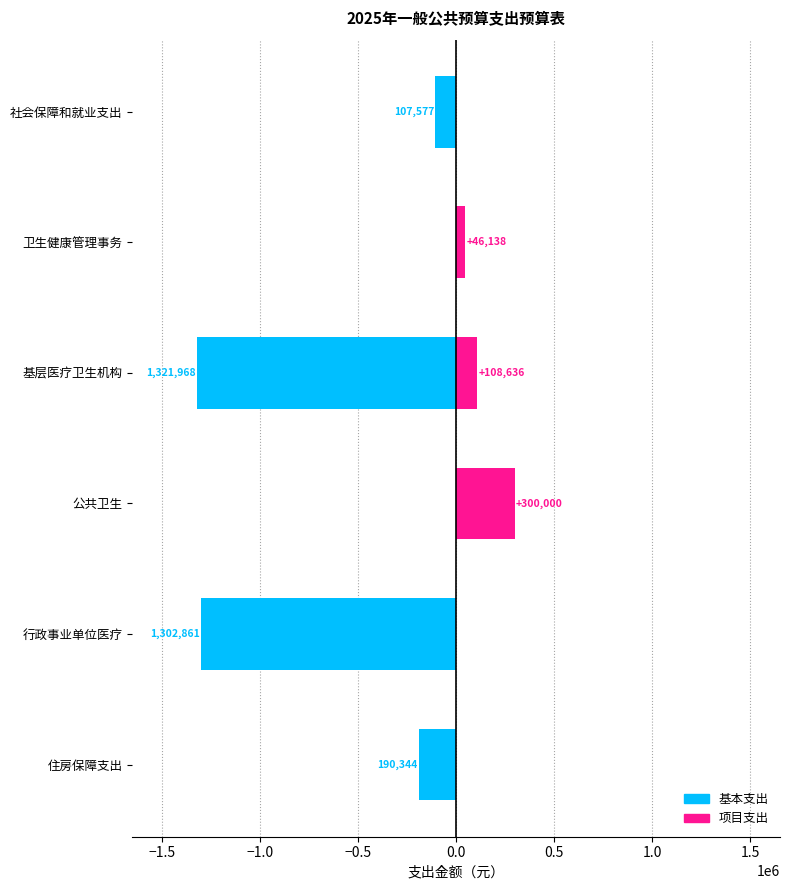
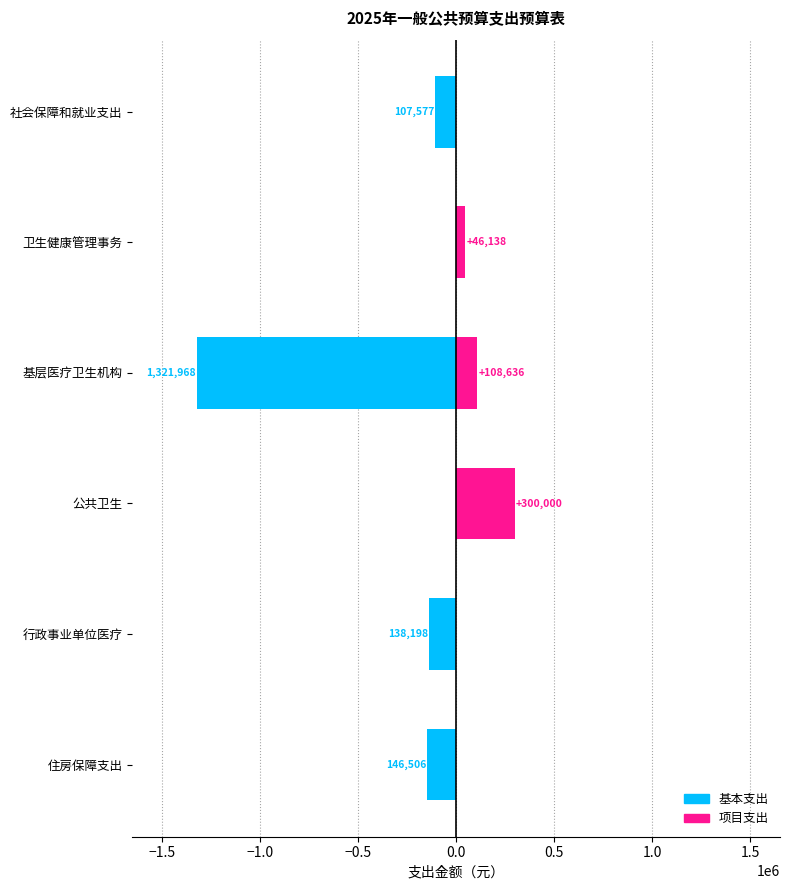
基本支出, 行政事业单位医疗: 1,302,861 -> 138,198
基本支出, 住房保障支出: 190,344 -> 146,506
